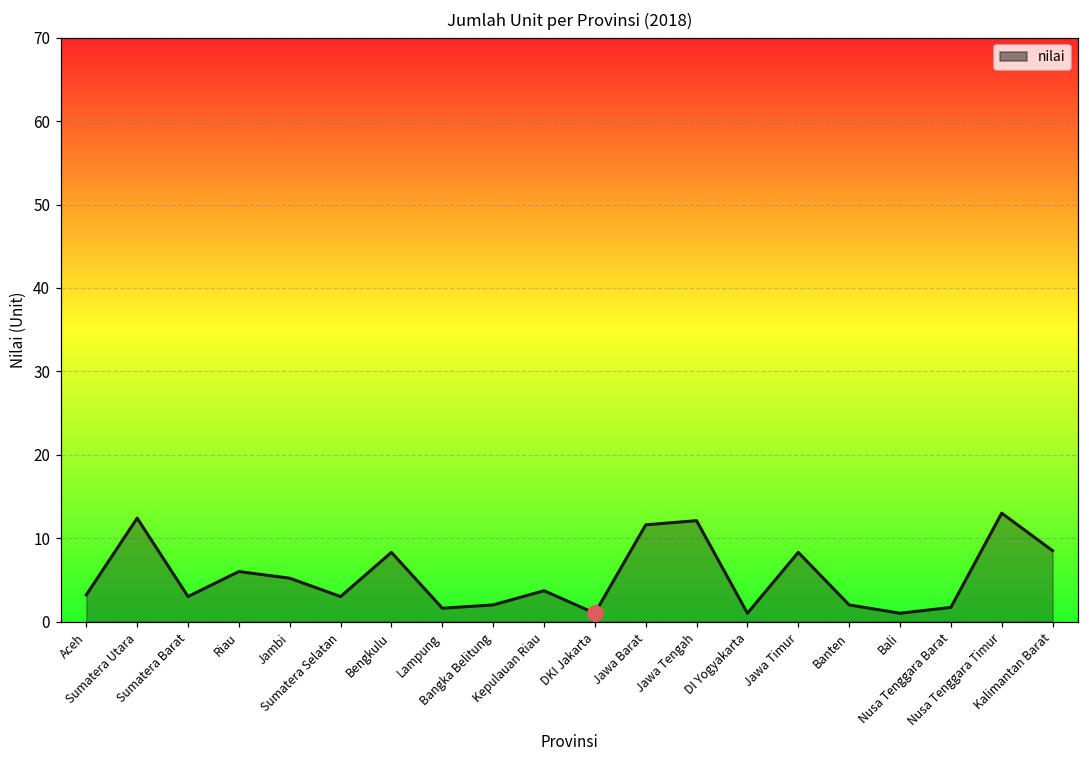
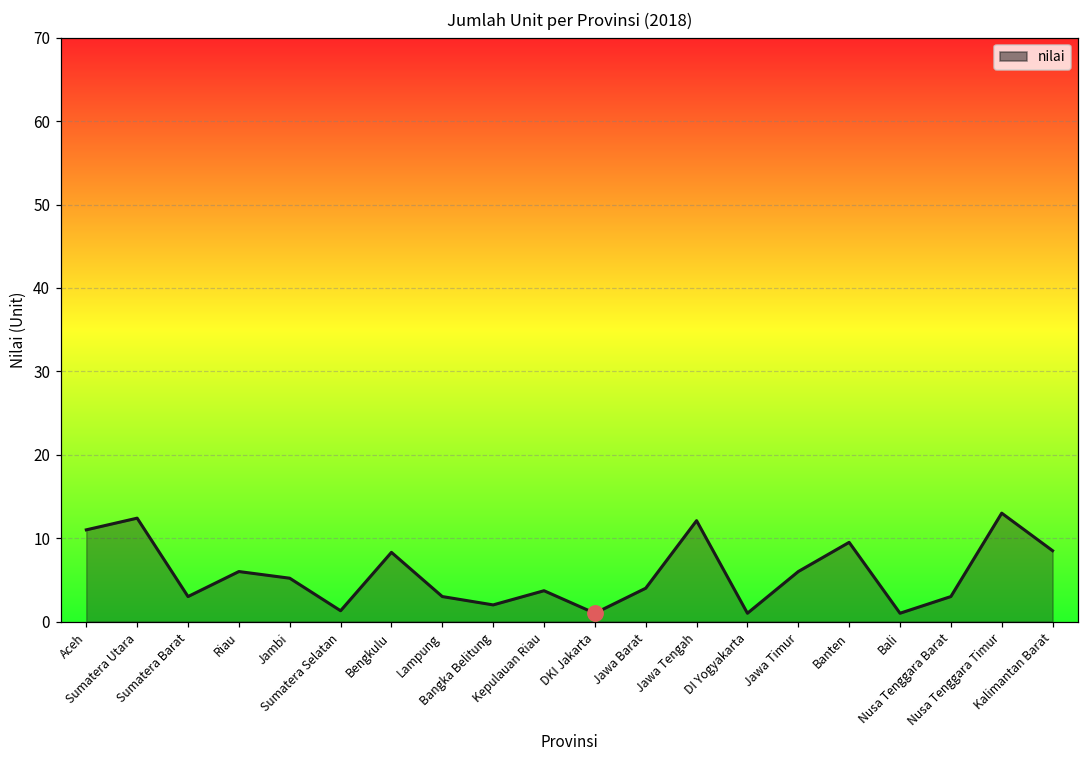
nilai, Aceh: 3 -> 11
nilai, Sumatera Selatan: 3 -> 1
nilai, Lampung: 2 -> 3
nilai, Jawa Barat: 12 -> 4
nilai, Jawa Timur: 8 -> 6
nilai, Banten: 2 -> 10
nilai, Nusa Tenggara Barat: 2 -> 3
